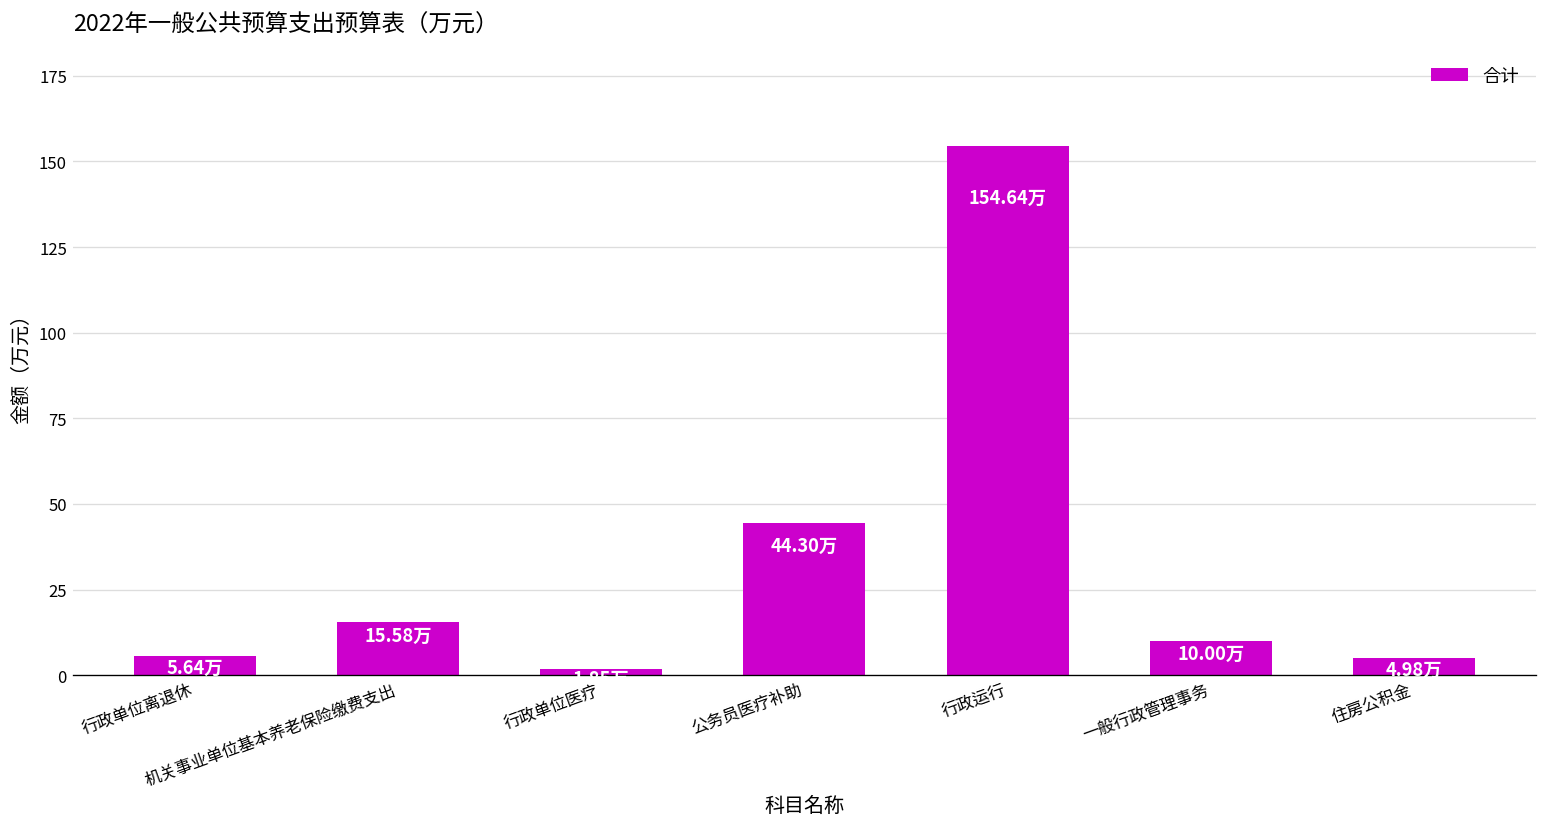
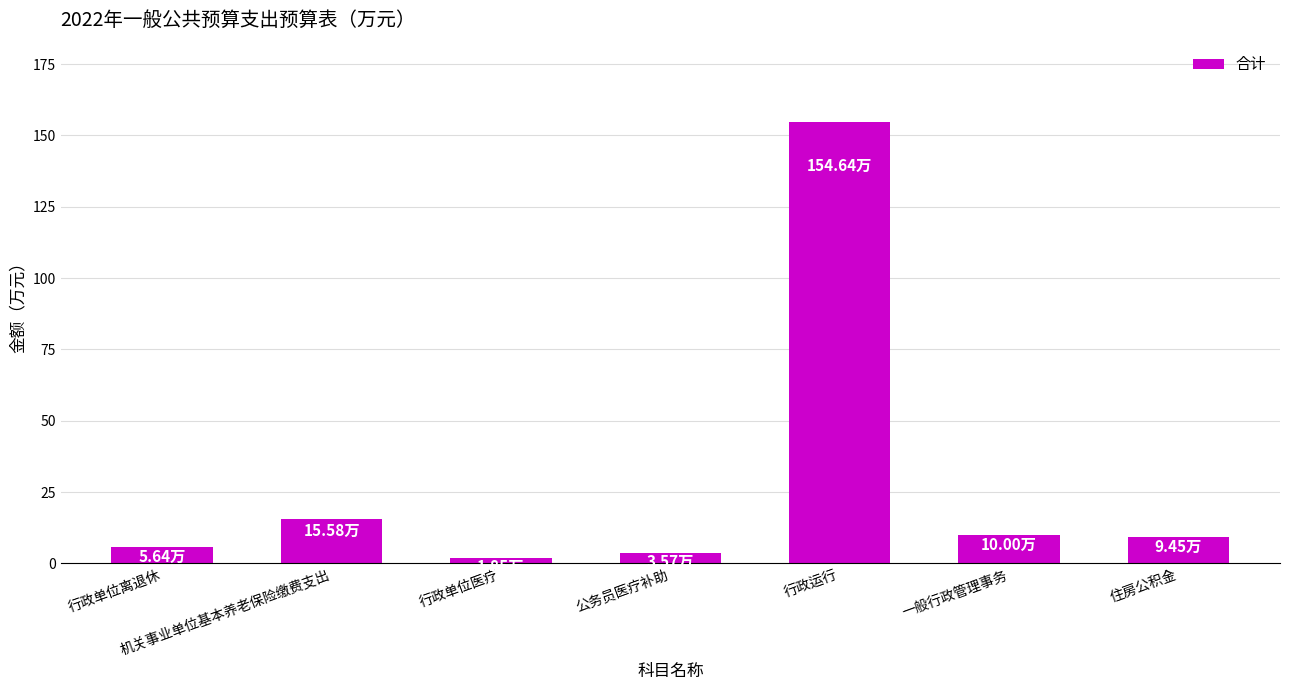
公务员医疗补助: 44 -> 4
住房公积金: 4.98万 -> 9.45万
